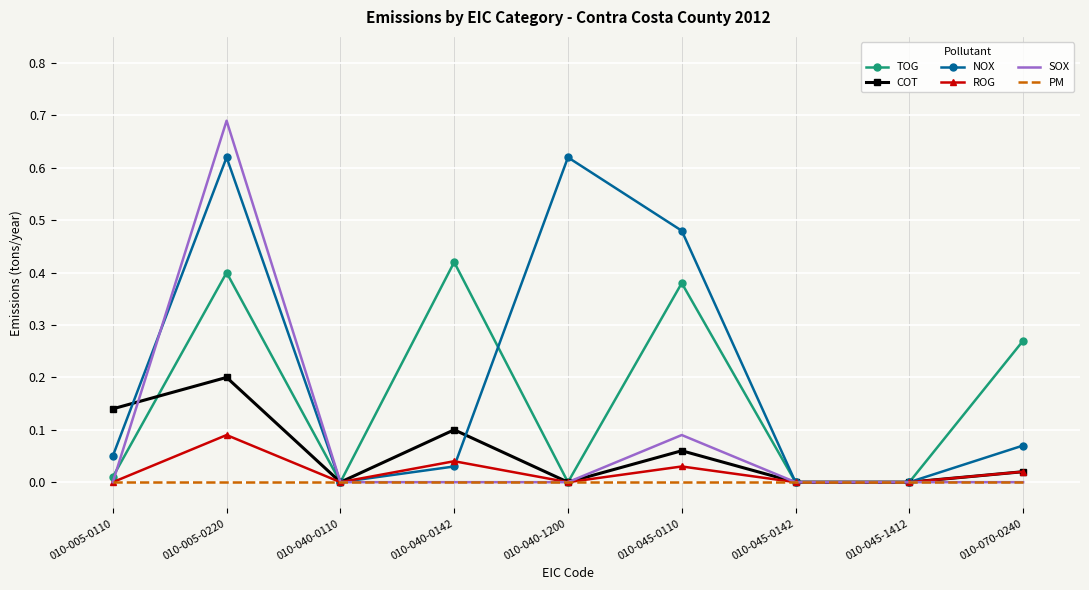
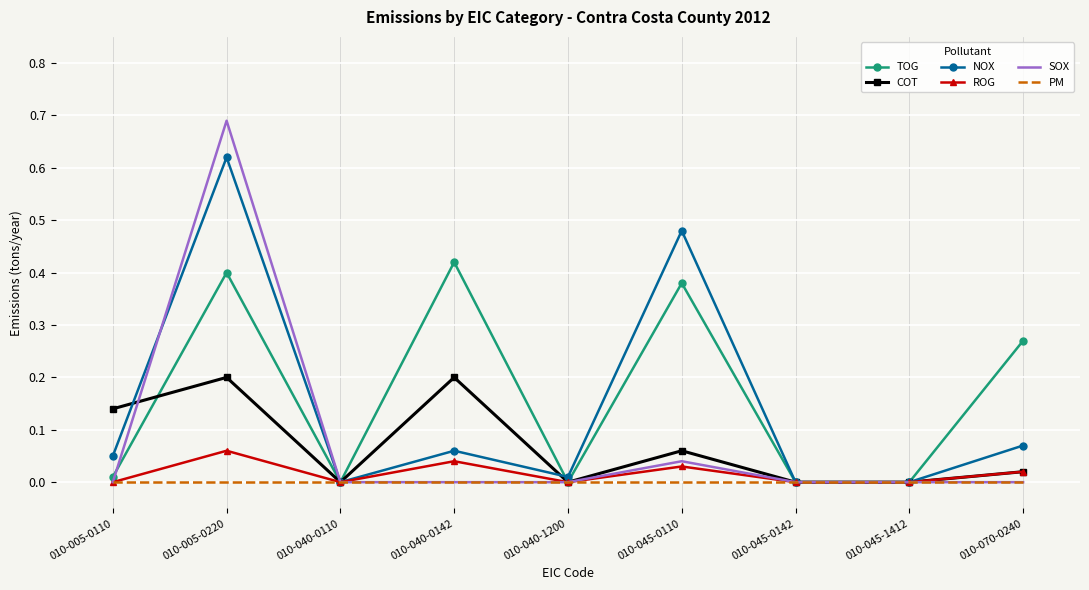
ROG, 010-005-0220: 0.09 -> 0.06
COT, 010-040-0142: 0.1 -> 0.2
NOX, 010-040-0142: 0.03 -> 0.06
NOX, 010-040-1200: 0.62 -> 0.01
SOX, 010-045-0110: 0.09 -> 0.04
